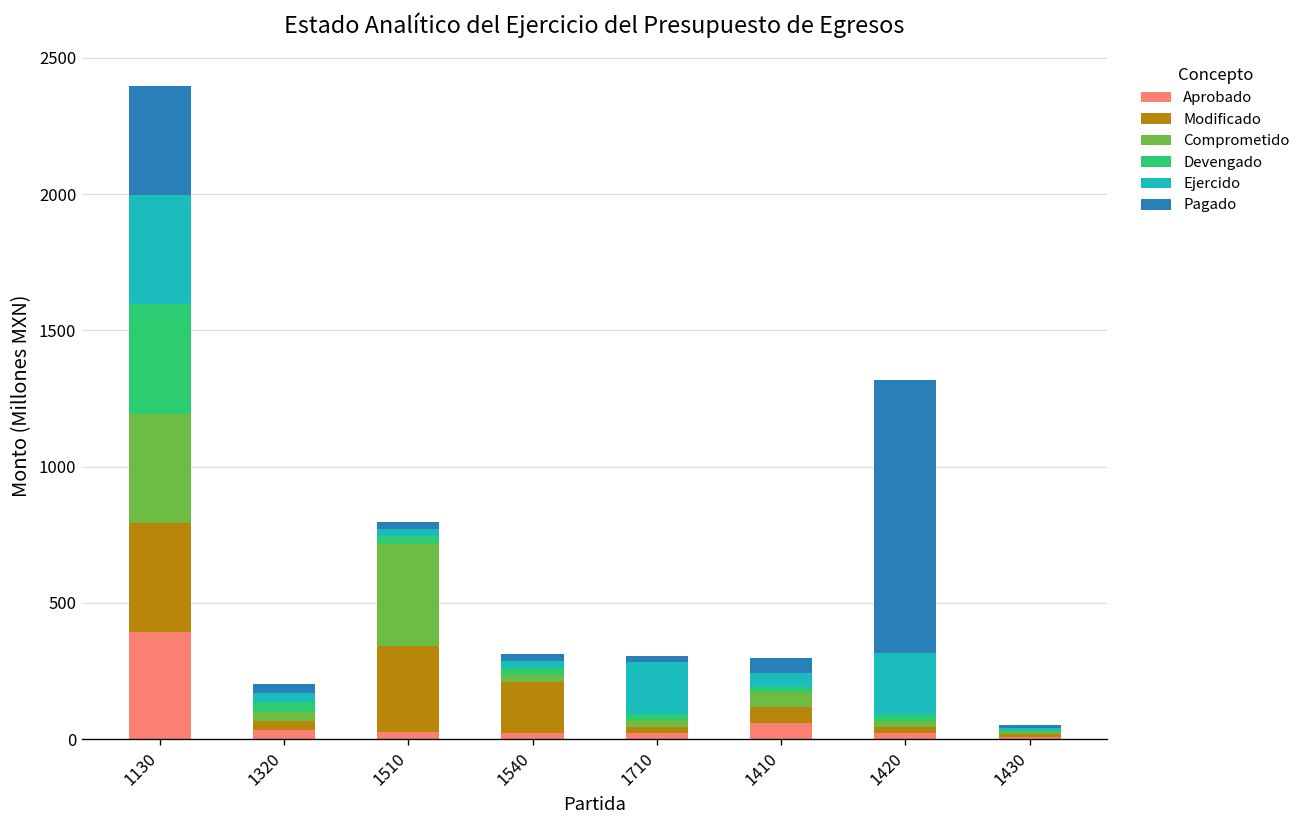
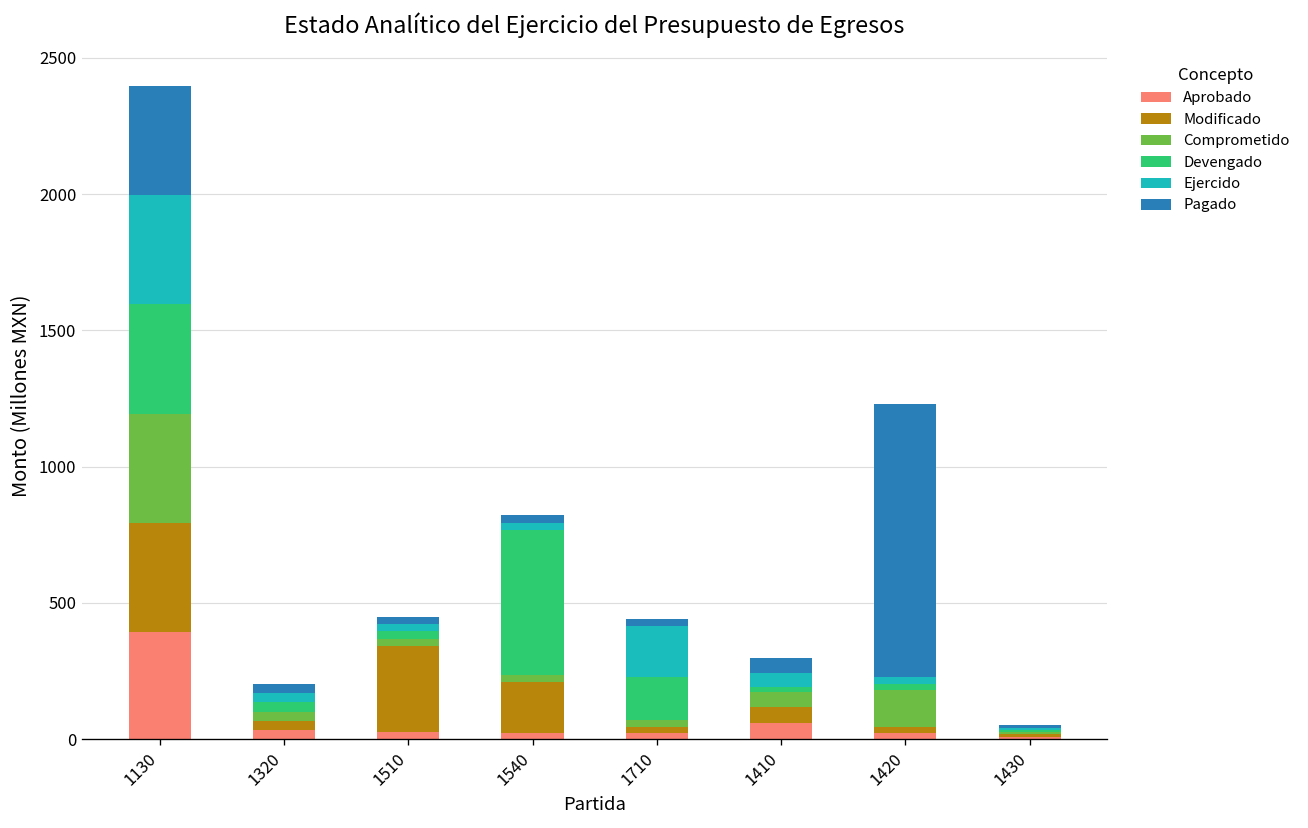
Comprometido, 1510: 380 -> 30
Devengado, 1540: 30 -> 530
Devengado, 1710: 20 -> 160
Comprometido, 1420: 20 -> 140
Ejercido, 1420: 230 -> 20
